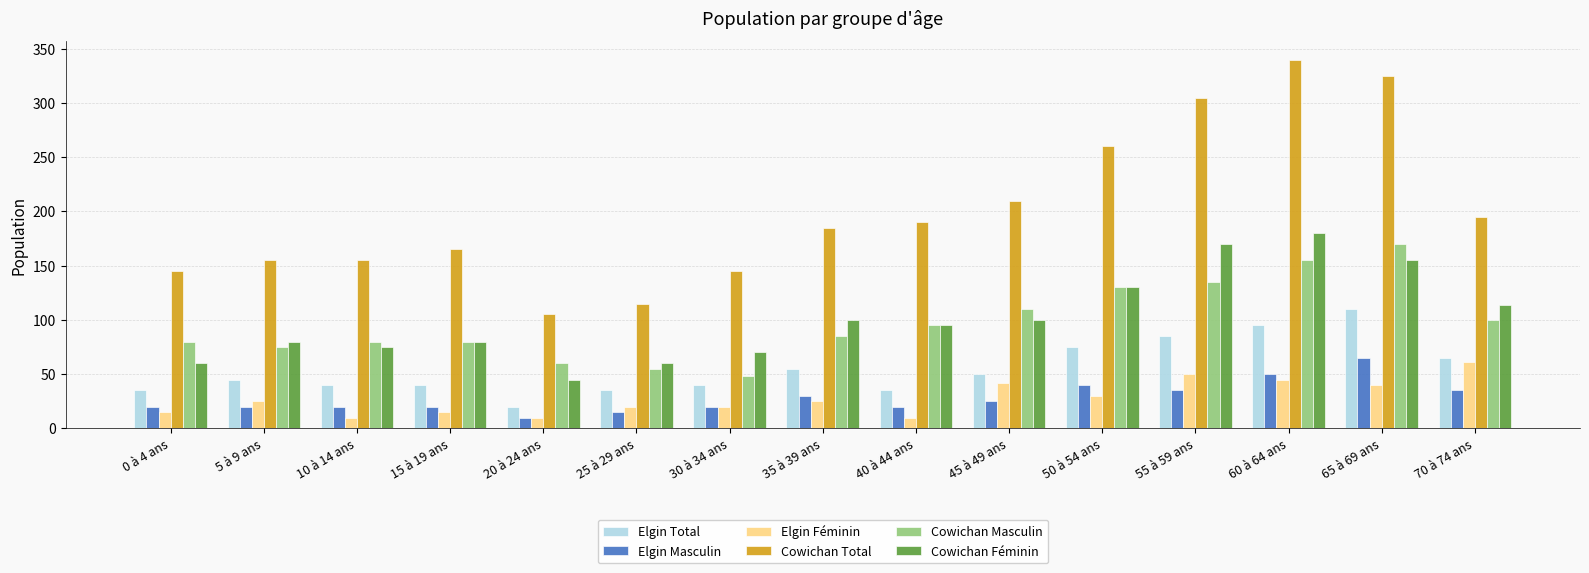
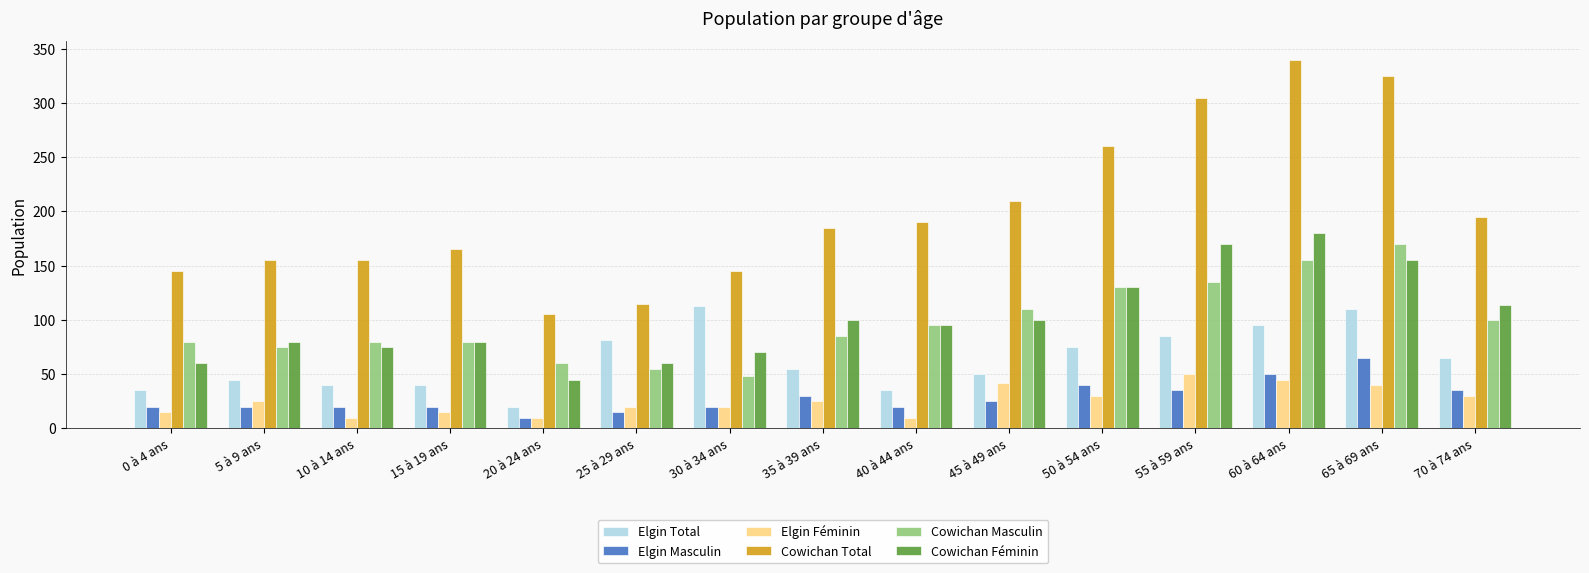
Elgin Total, 25 à 29 ans: 35 -> 81
Elgin Total, 30 à 34 ans: 40 -> 113
Elgin Féminin, 70 à 74 ans: 61 -> 30
